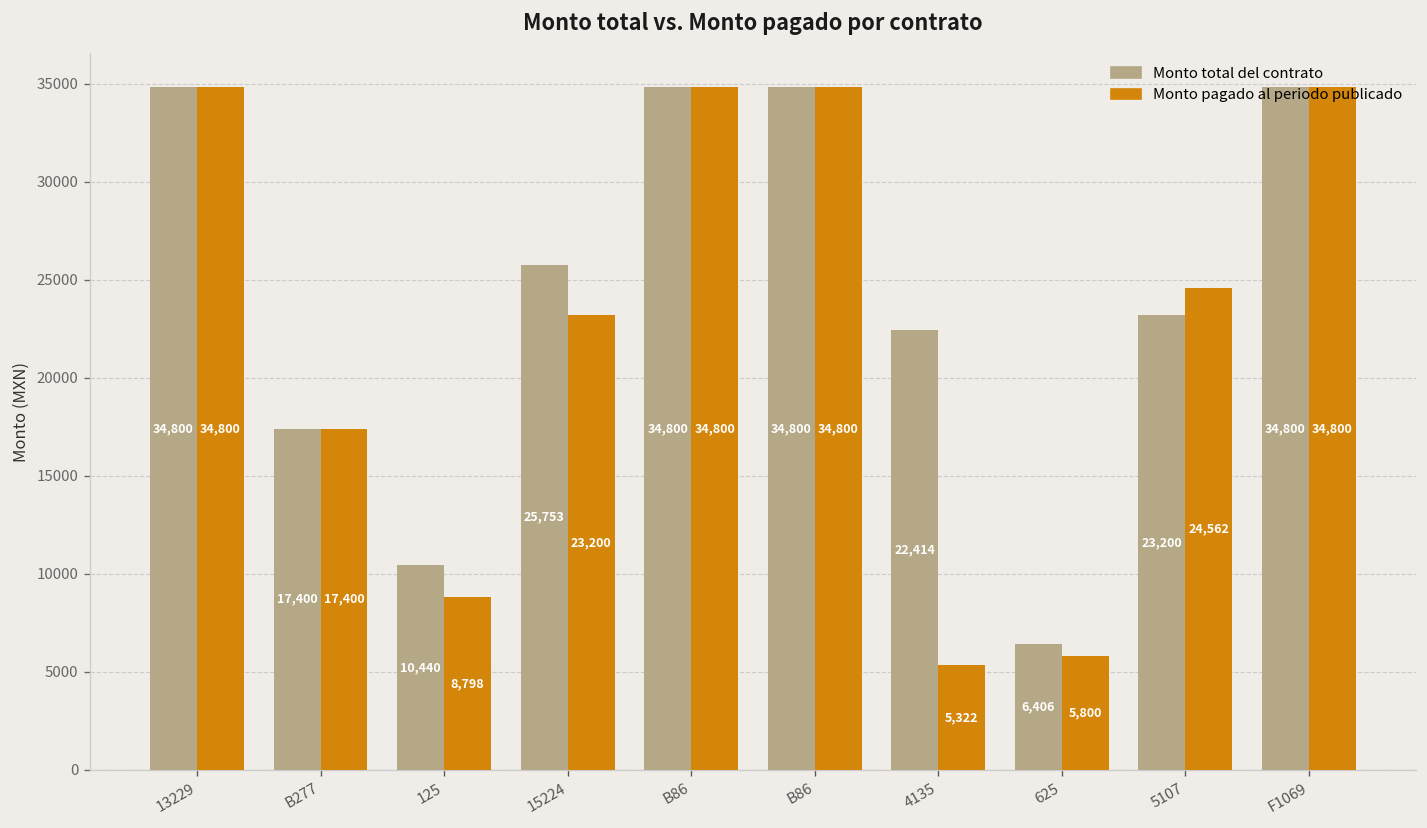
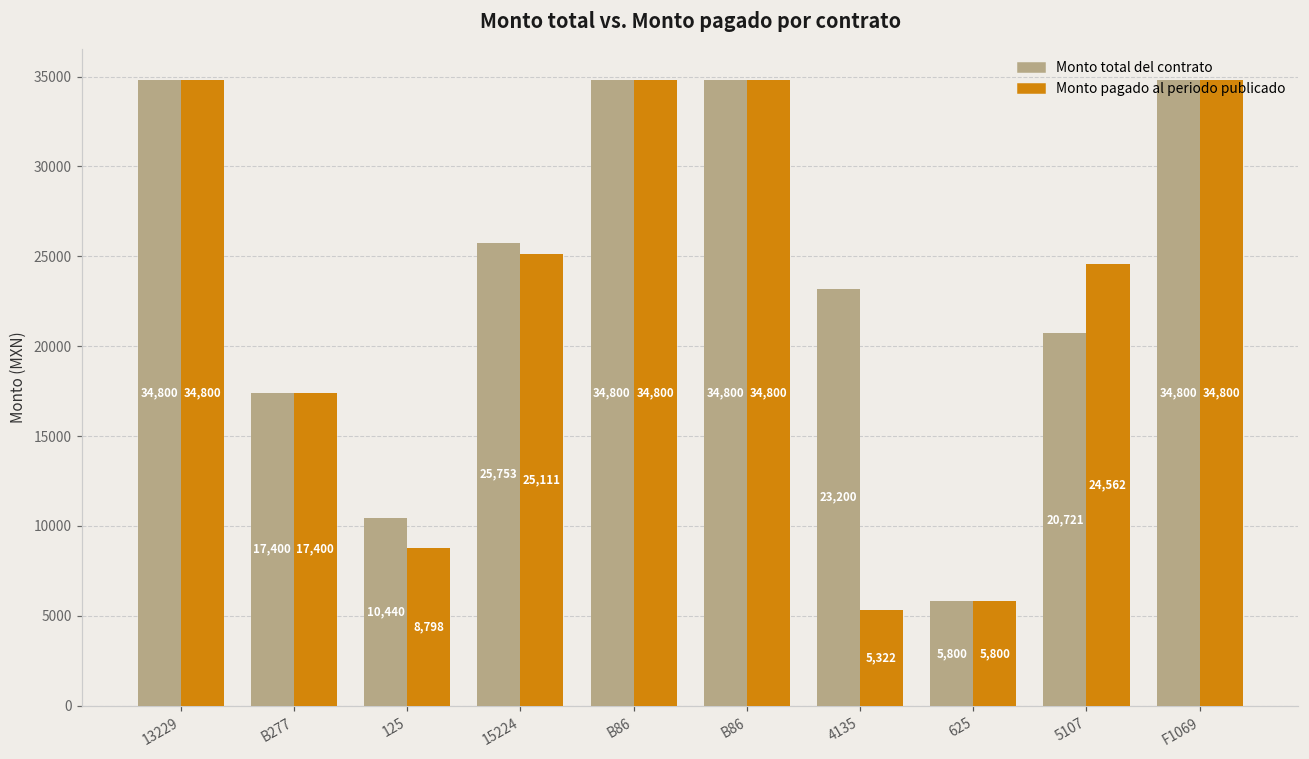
Monto pagado al periodo publicado, 15224: 23,200 -> 25,111
Monto total del contrato, 4135: 22,414 -> 23,200
Monto total del contrato, 625: 6,406 -> 5,800
Monto total del contrato, 5107: 23,200 -> 20,721
